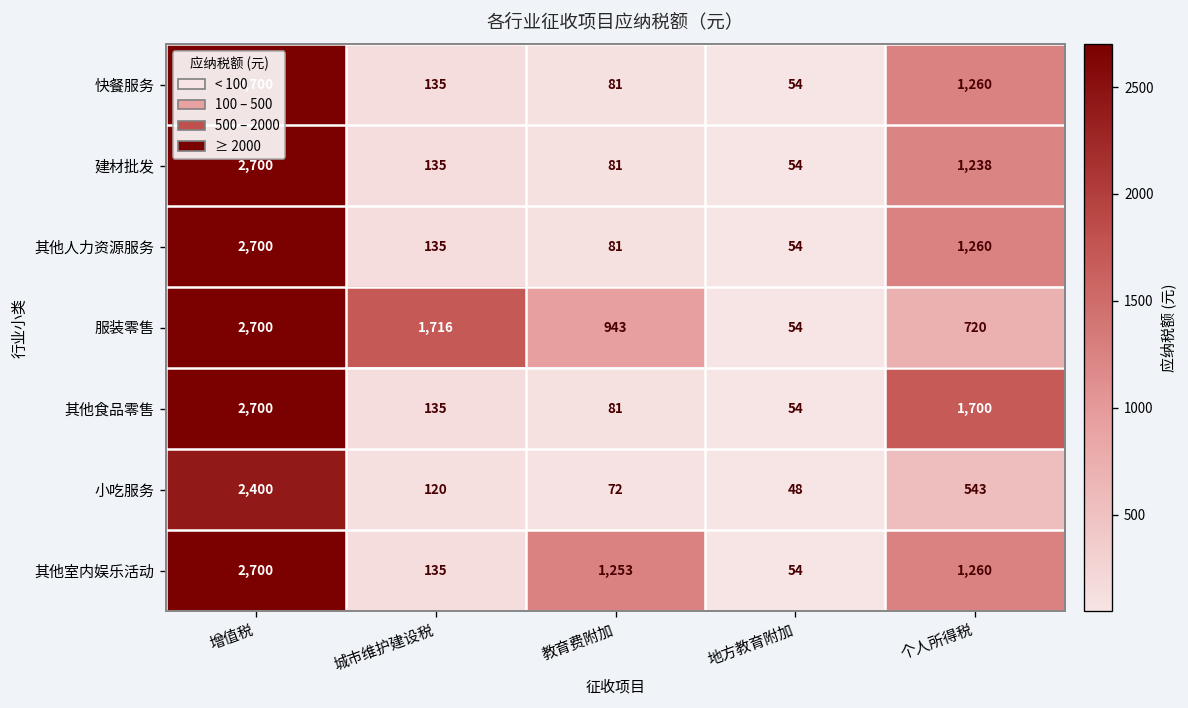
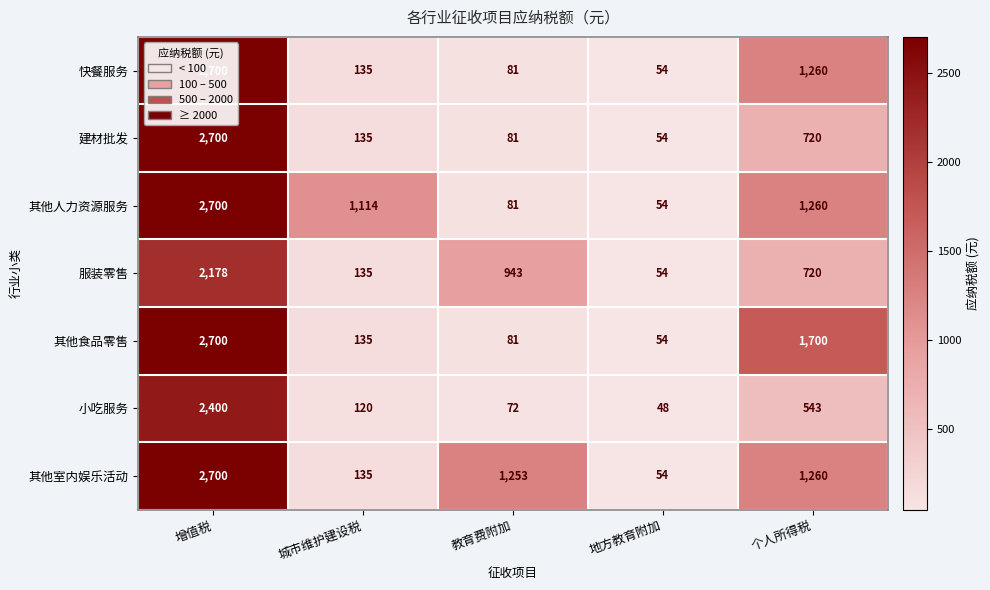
建材批发, 个人所得税: 1,238 -> 720
其他人力资源服务, 城市维护建设税: 135 -> 1,114
服装零售, 增值税: 2,700 -> 2,178
服装零售, 城市维护建设税: 1,716 -> 135
